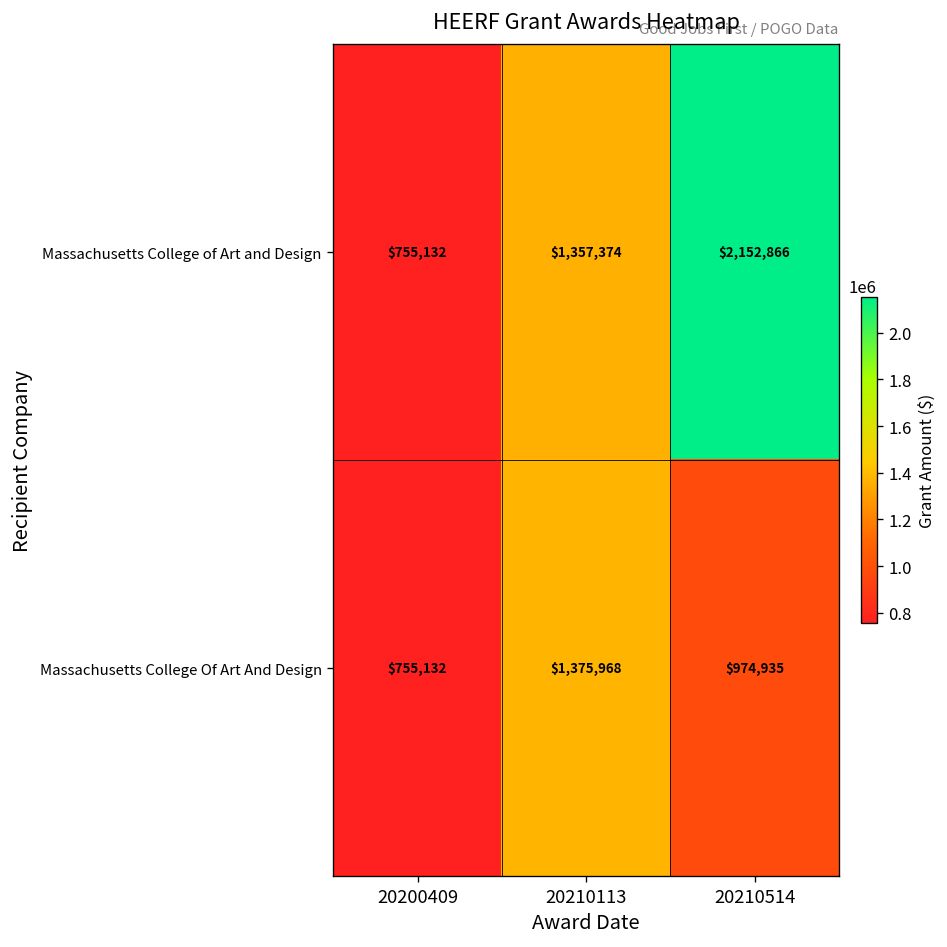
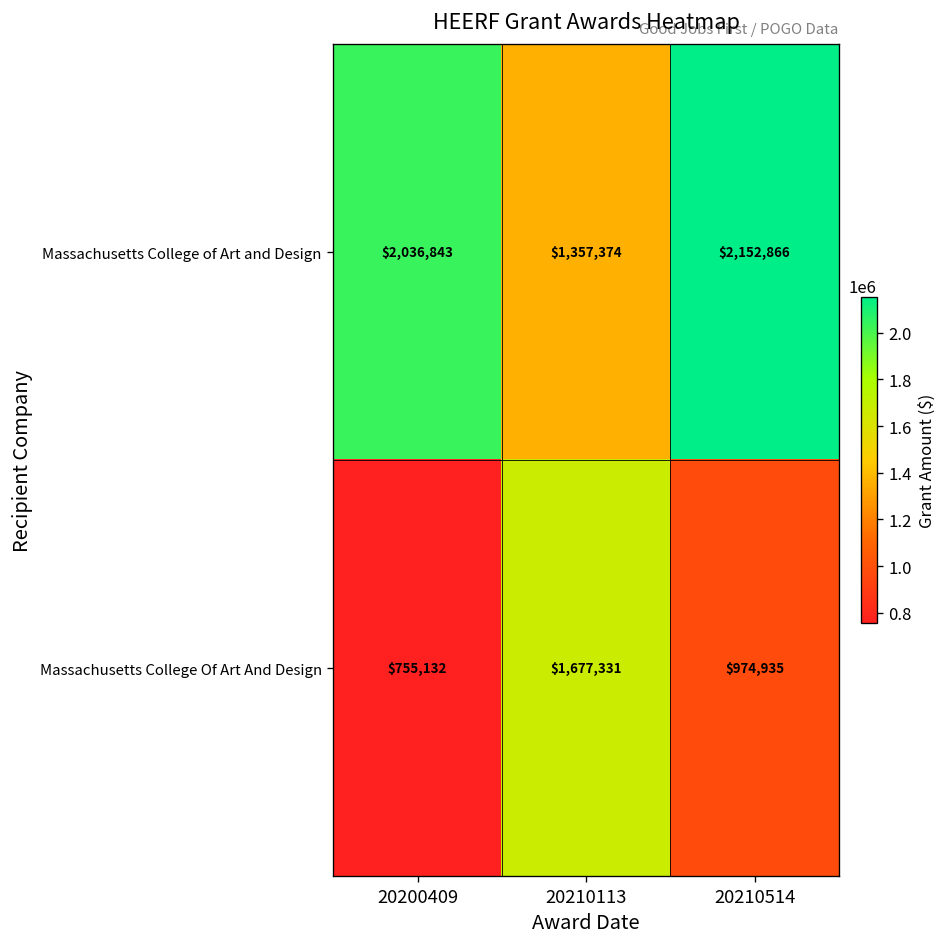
Massachusetts College of Art and Design, 20200409: $755,132 -> $2,036,843
Massachusetts College Of Art And Design, 20210113: $1,375,968 -> $1,677,331
